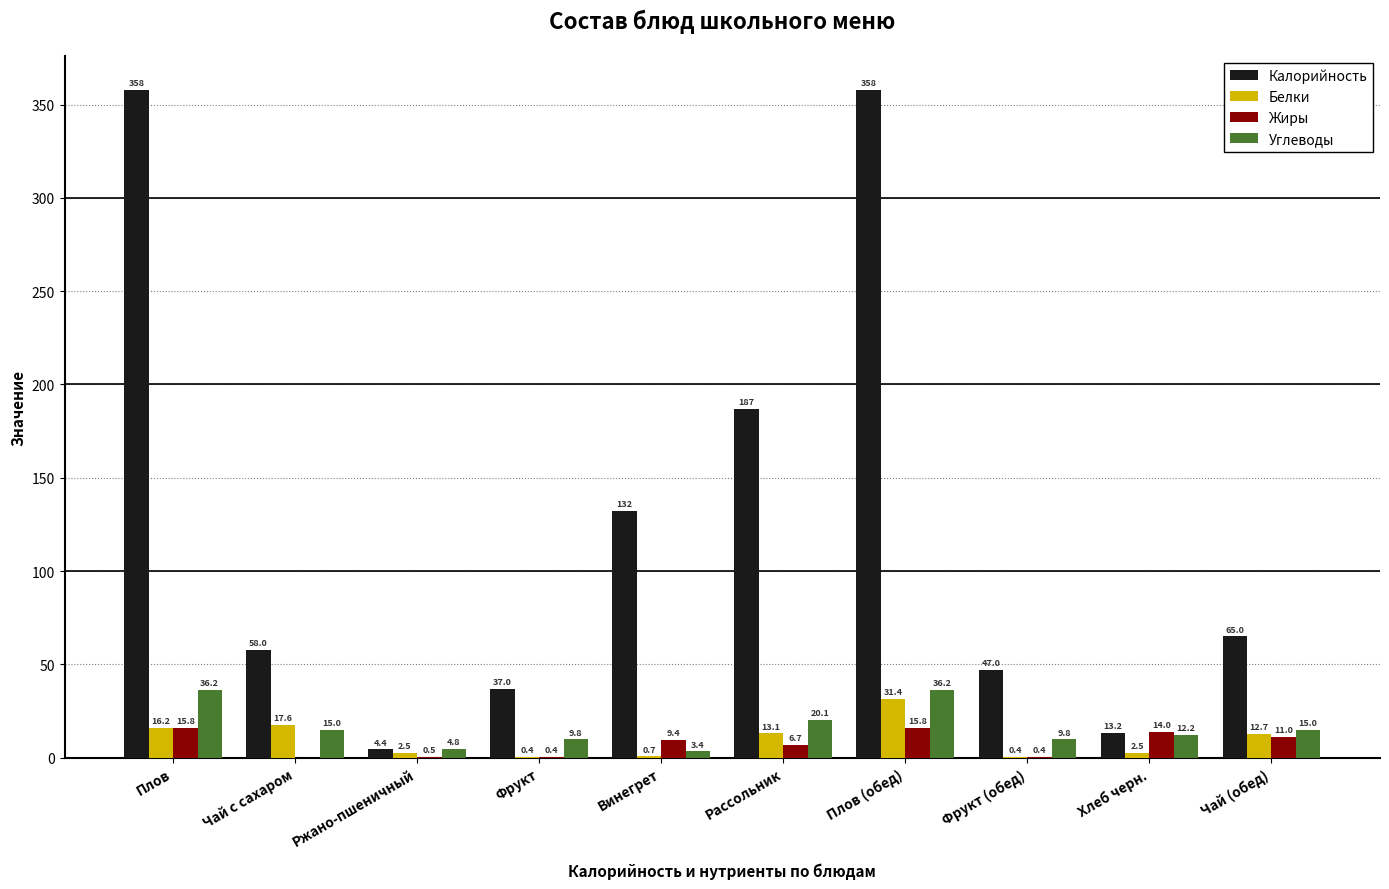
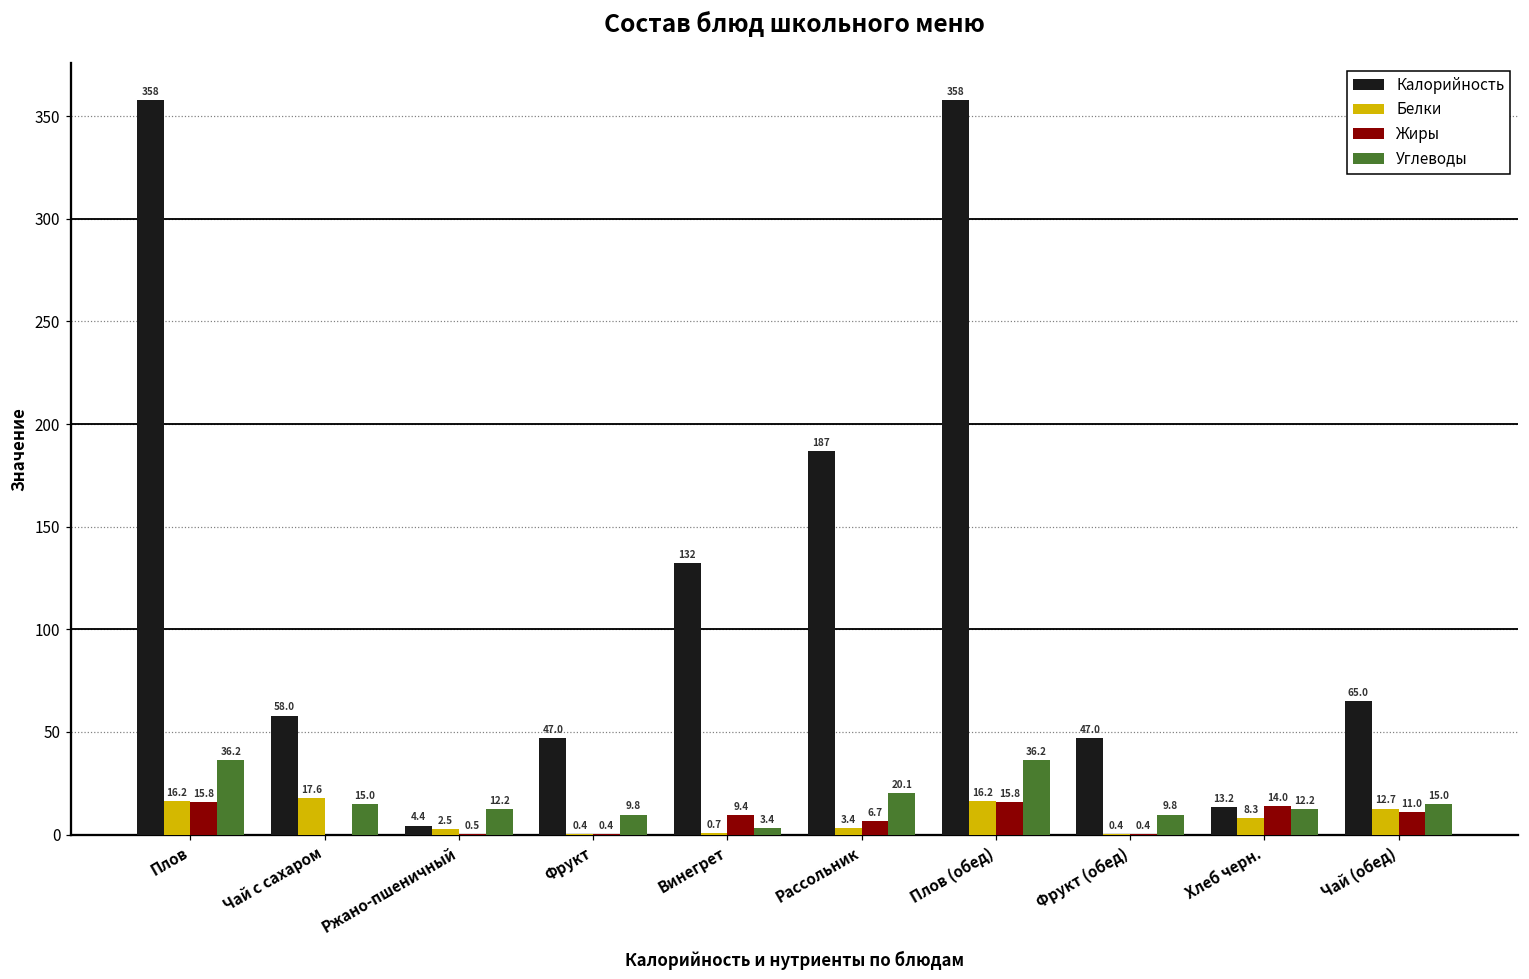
Углеводы, Ржано-пшеничный: 4.8 -> 12.2
Калорийность, Фрукт: 37.0 -> 47.0
Белки, Рассольник: 13.1 -> 3.4
Белки, Плов (обед): 31.4 -> 16.2
Белки, Хлеб черн.: 2.5 -> 8.3
